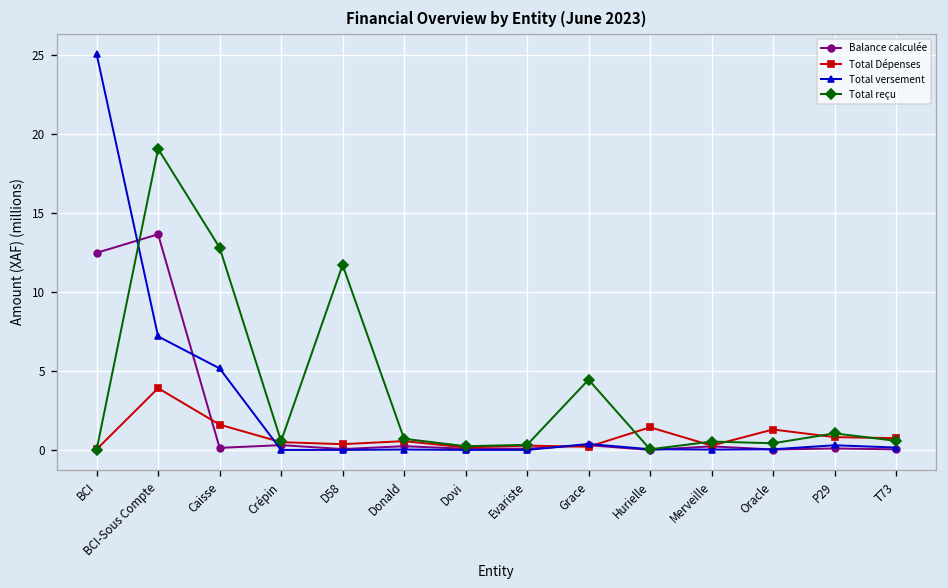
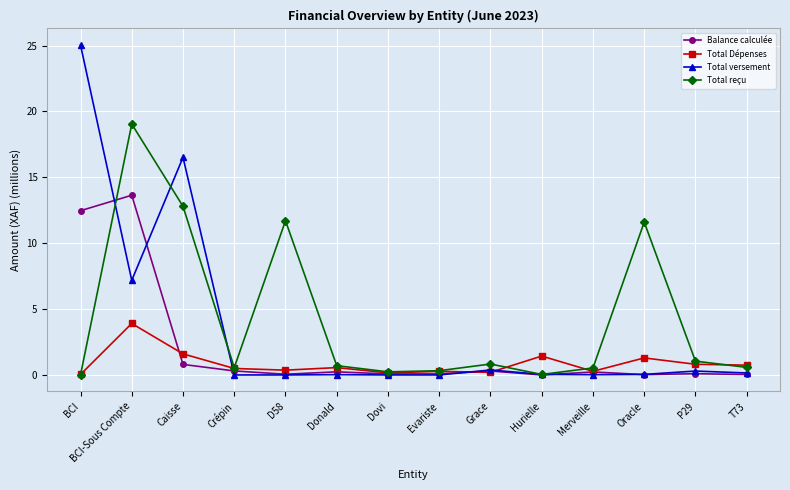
Balance calculée, Caisse: 0.1 -> 0.8
Total versement, Caisse: 5.2 -> 16.5
Total reçu, Grace: 4.4 -> 0.8
Total reçu, Oracle: 0.4 -> 11.6
